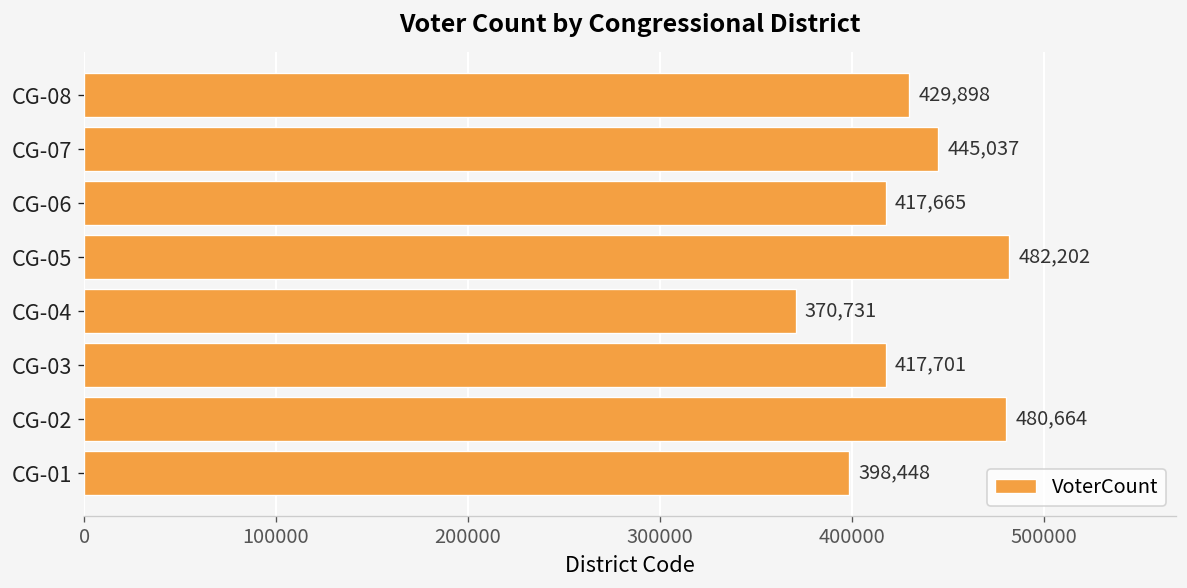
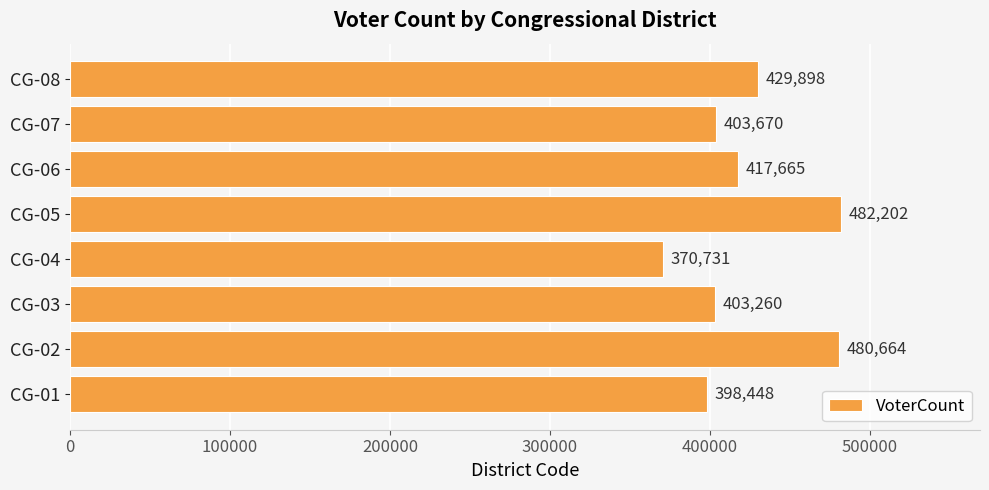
CG-07: 445,037 -> 403,670
CG-03: 417,701 -> 403,260
